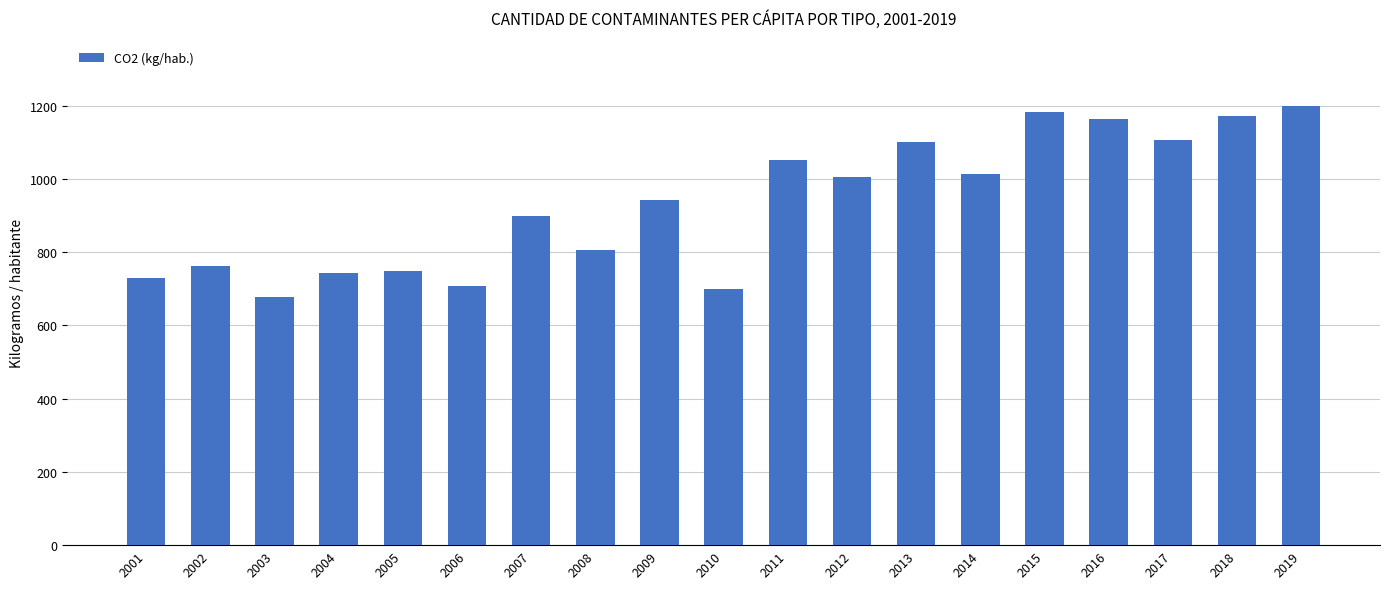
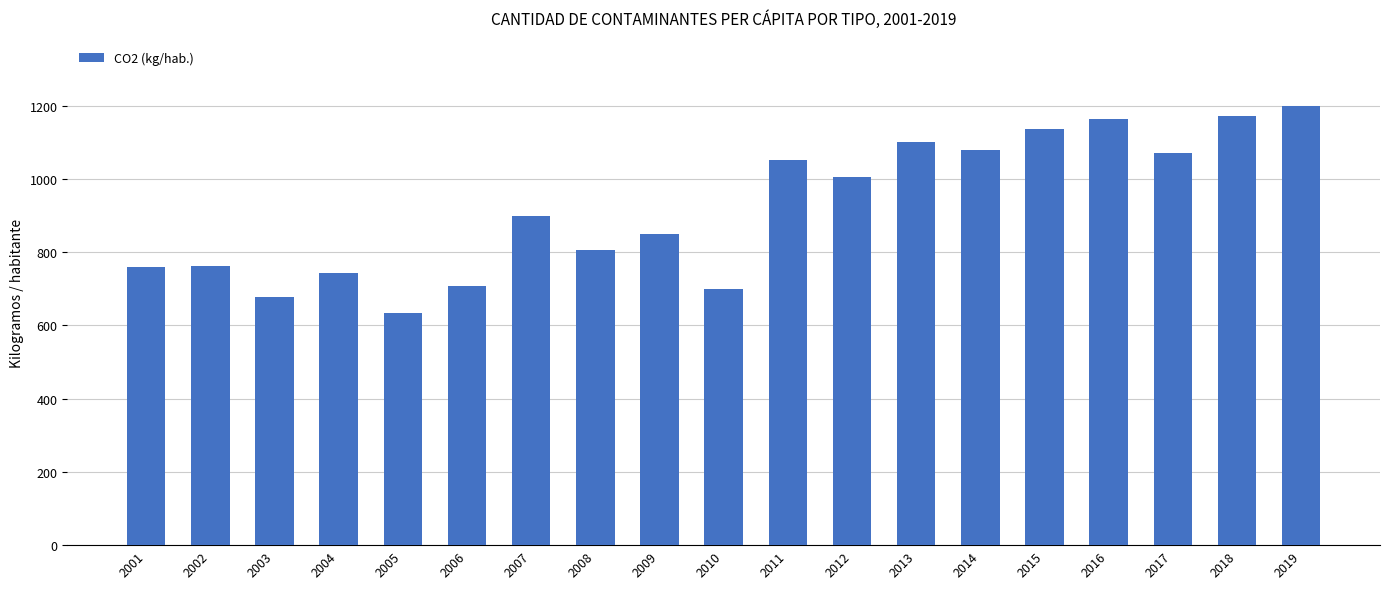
2001: 730 -> 760
2005: 750 -> 640
2009: 940 -> 850
2014: 1010 -> 1080
2015: 1180 -> 1140
2017: 1110 -> 1070
